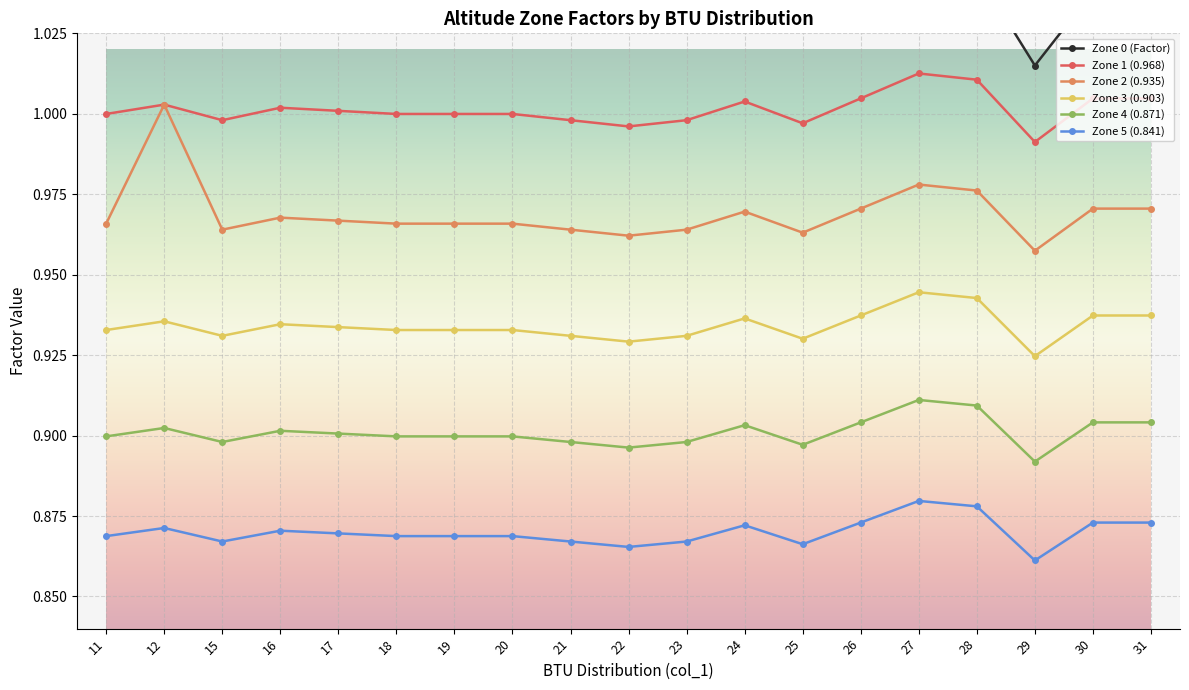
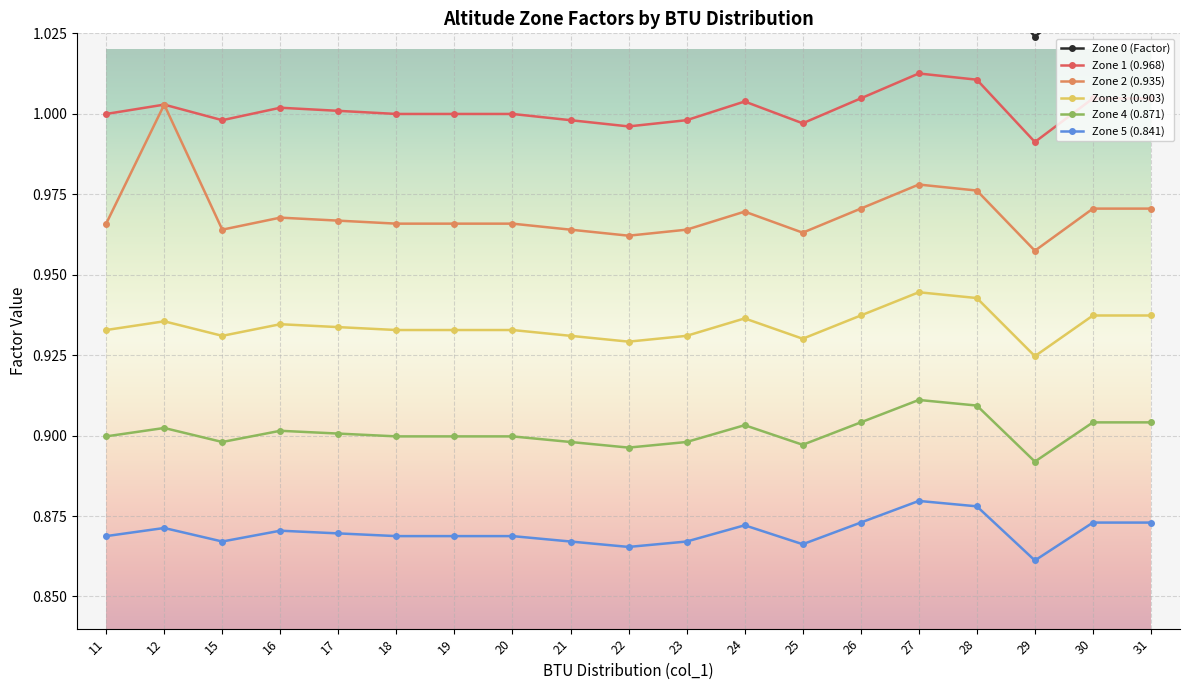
Zone 0 (Factor), 29: 1.015 -> 1.024
